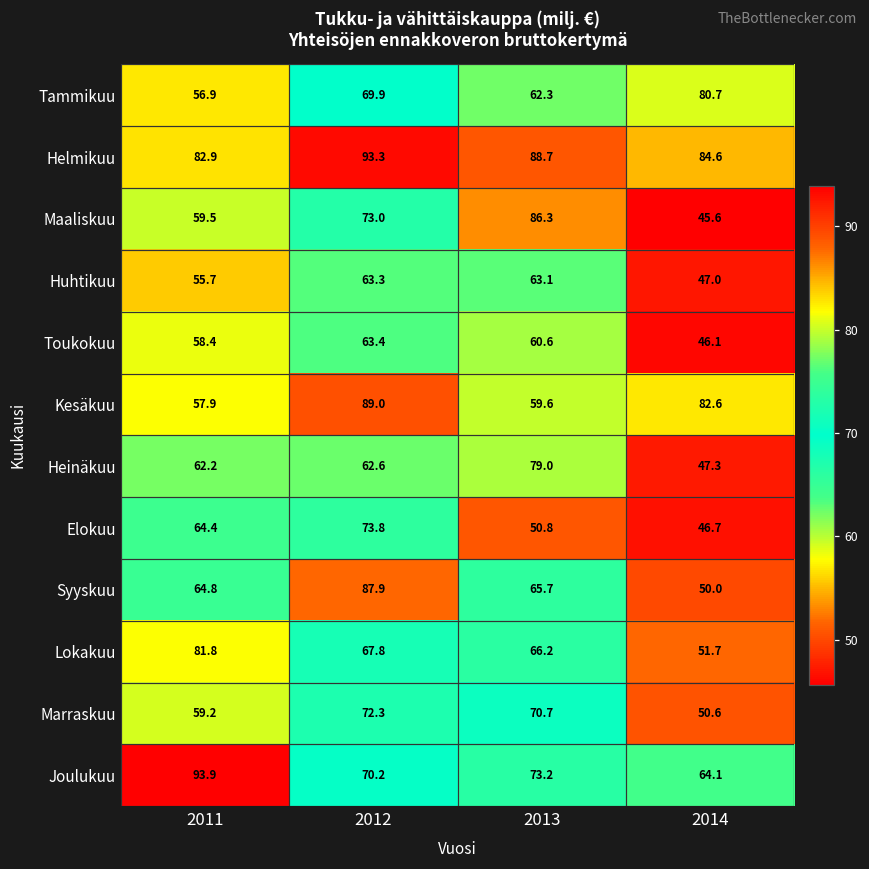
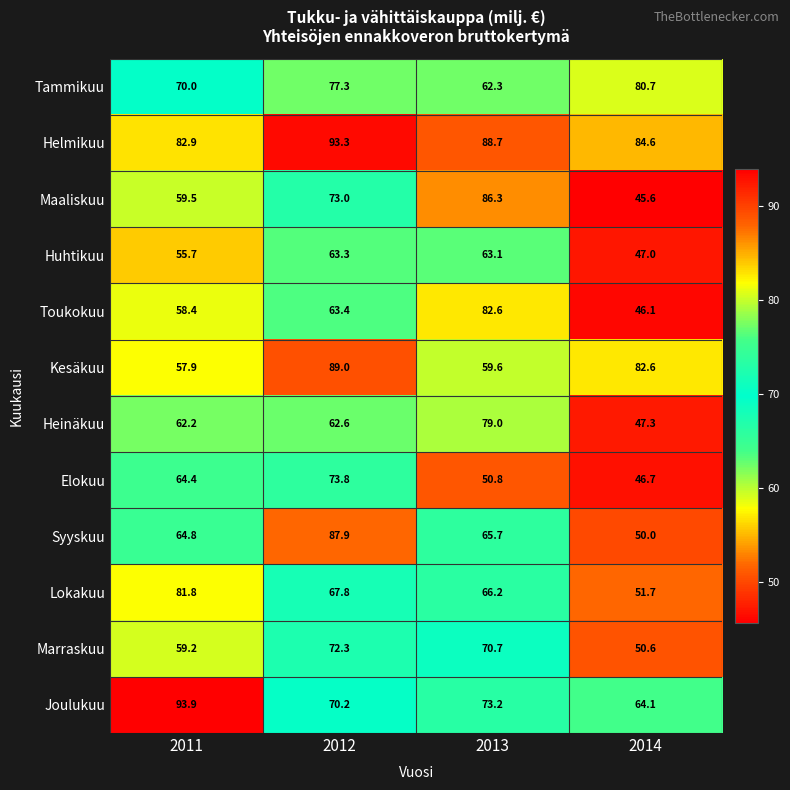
Tammikuu, 2011: 56.9 -> 70.0
Tammikuu, 2012: 69.9 -> 77.3
Toukokuu, 2013: 60.6 -> 82.6
